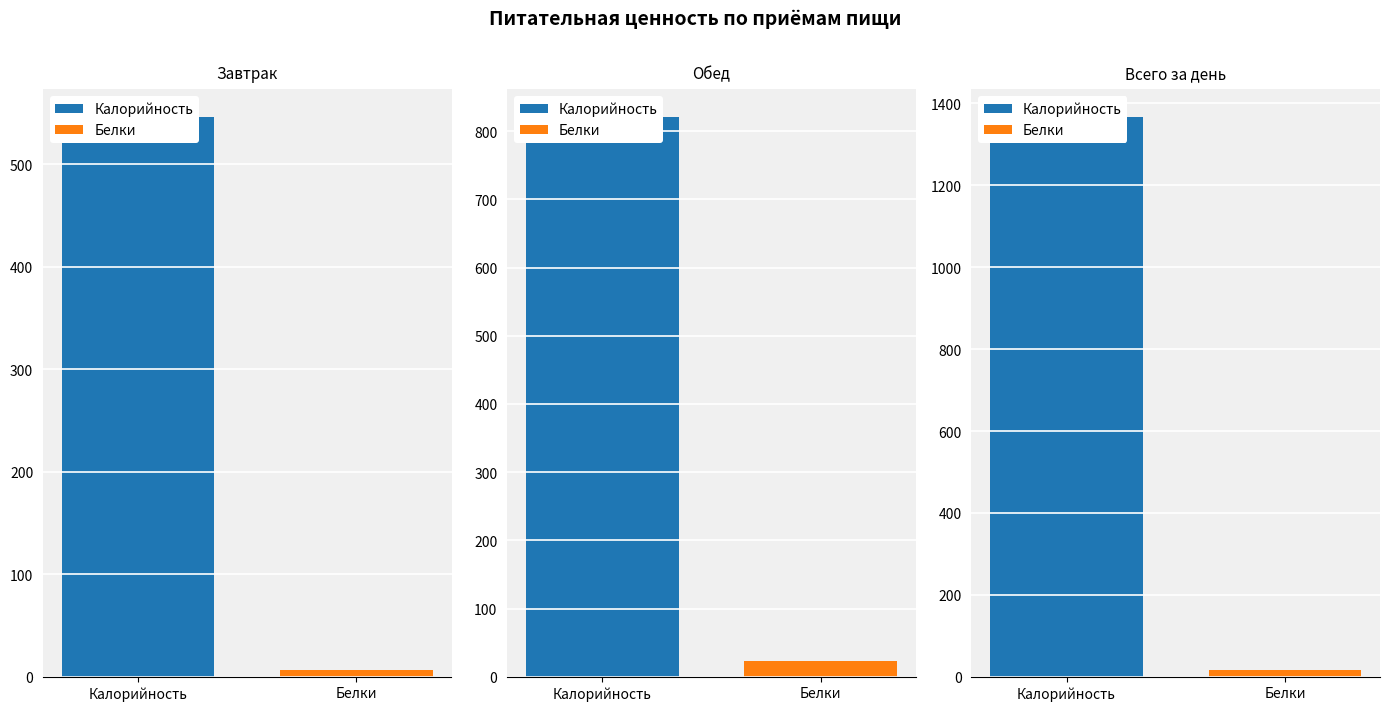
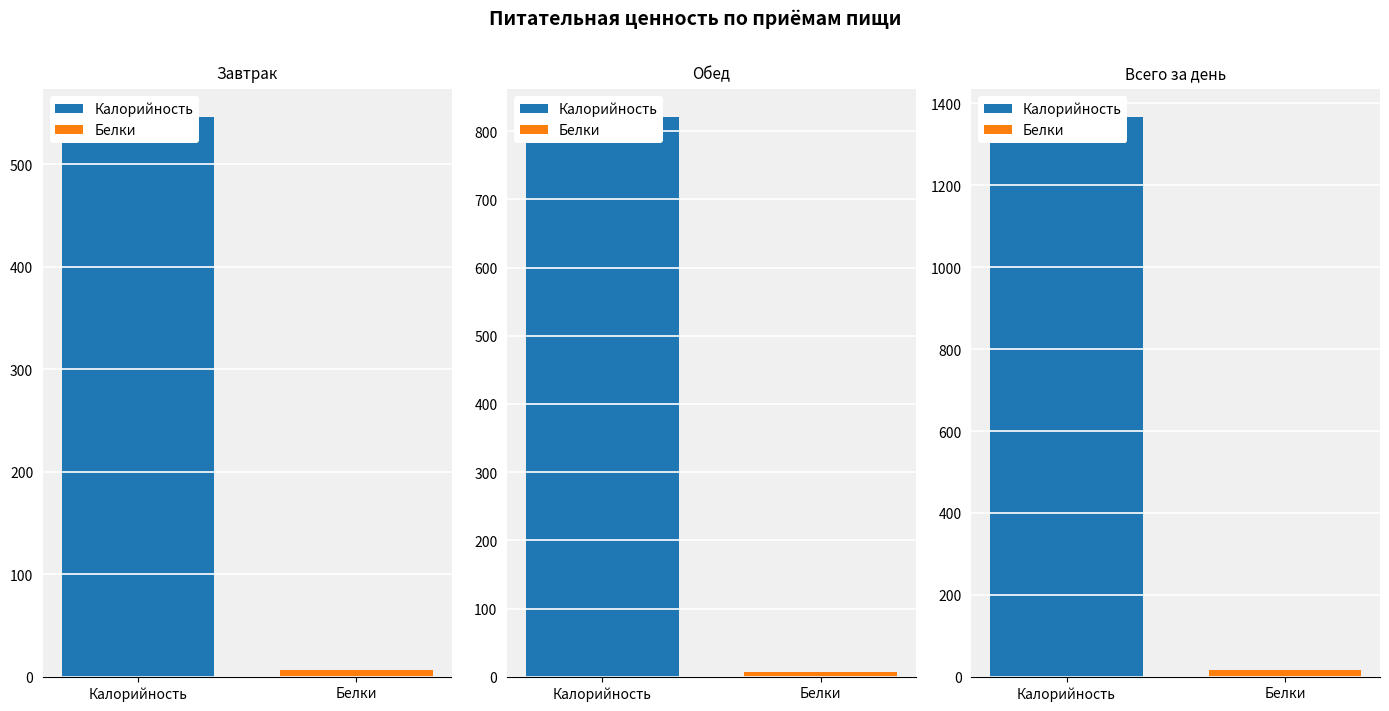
Обед, Белки: 20 -> 10
